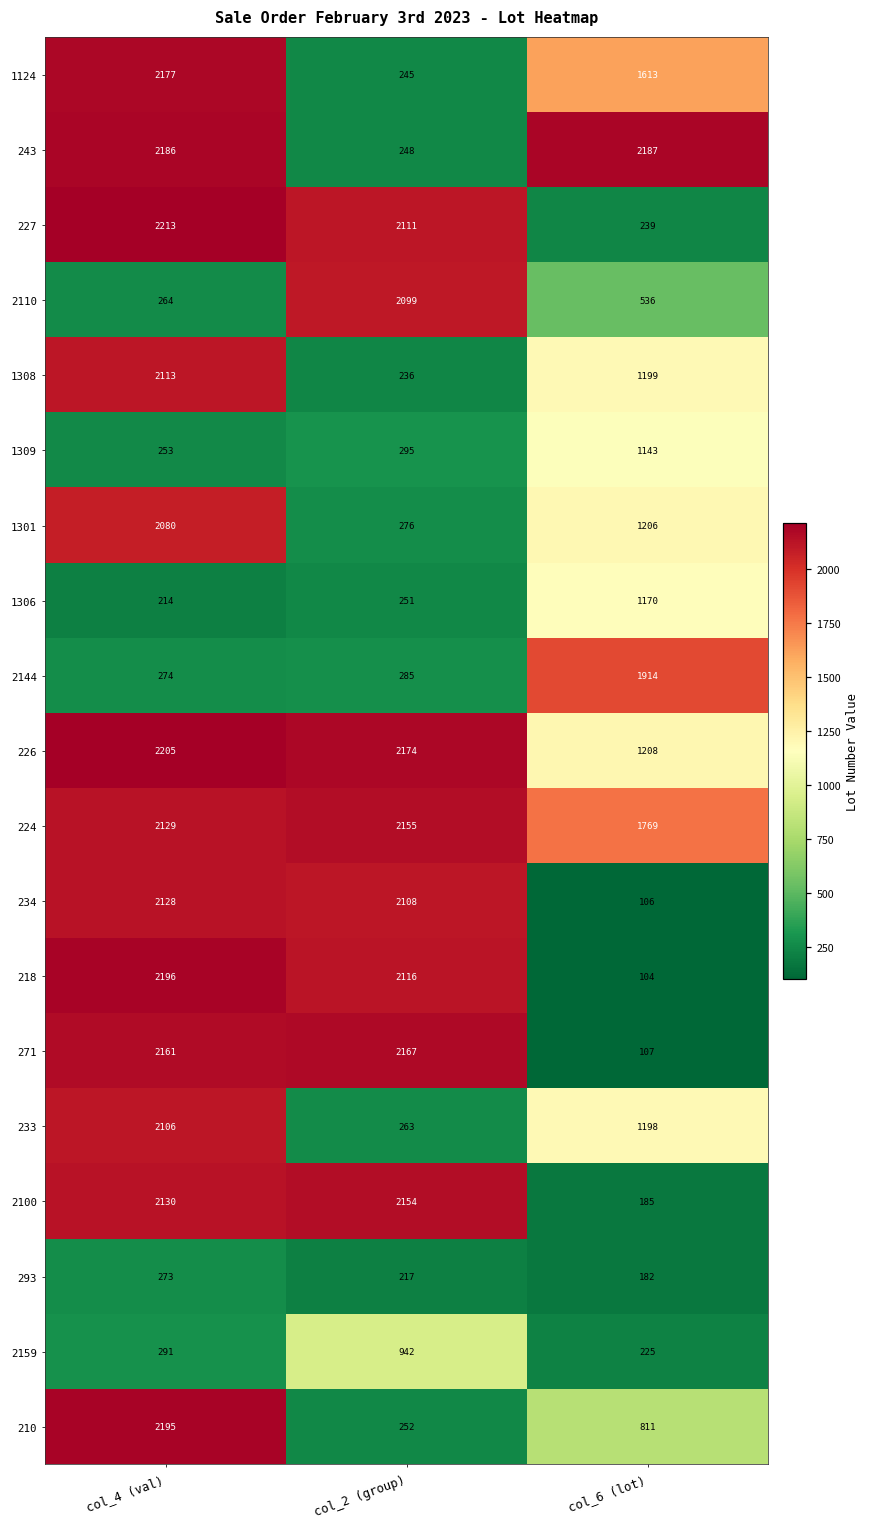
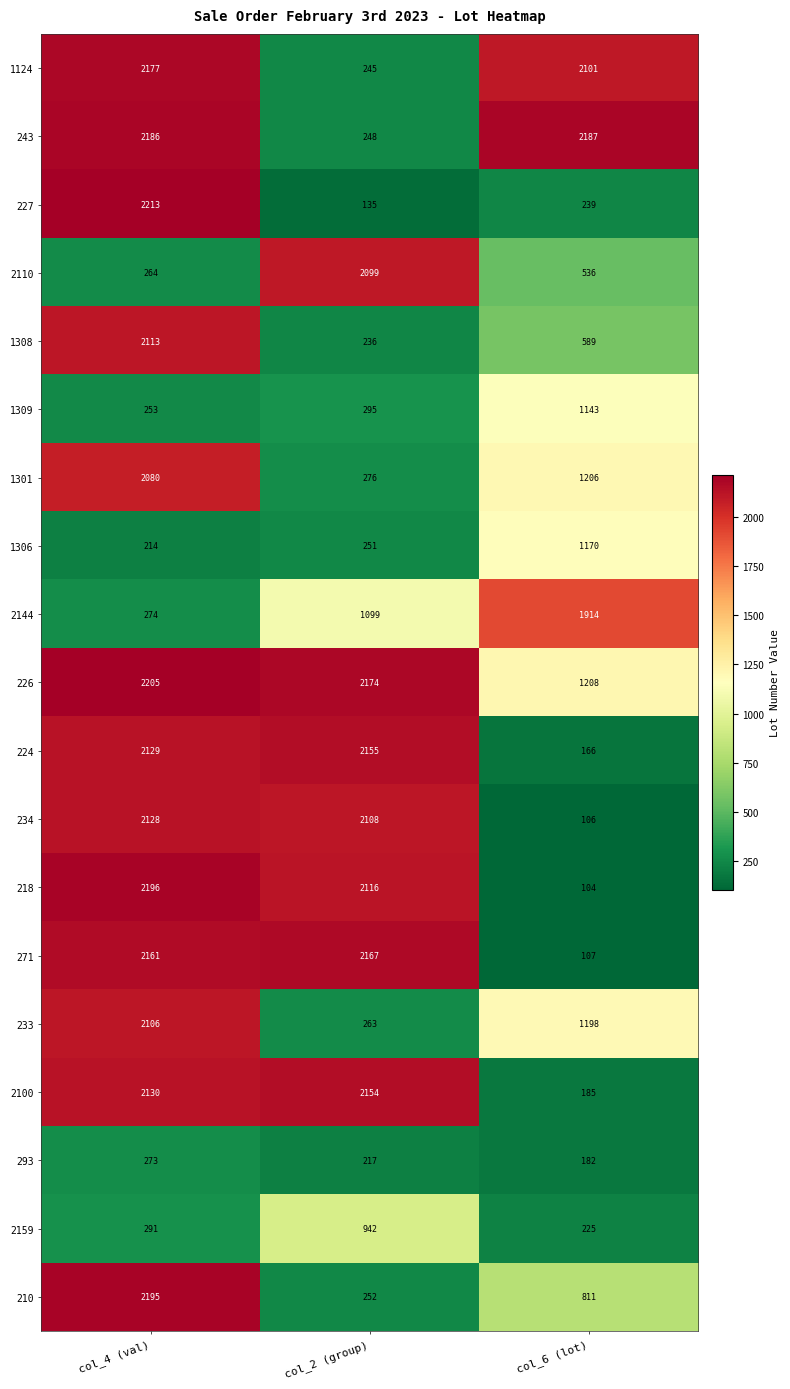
1124, col_6 (lot): 1613 -> 2101
227, col_2 (group): 2111 -> 135
1308, col_6 (lot): 1199 -> 589
2144, col_2 (group): 285 -> 1099
224, col_6 (lot): 1769 -> 166
